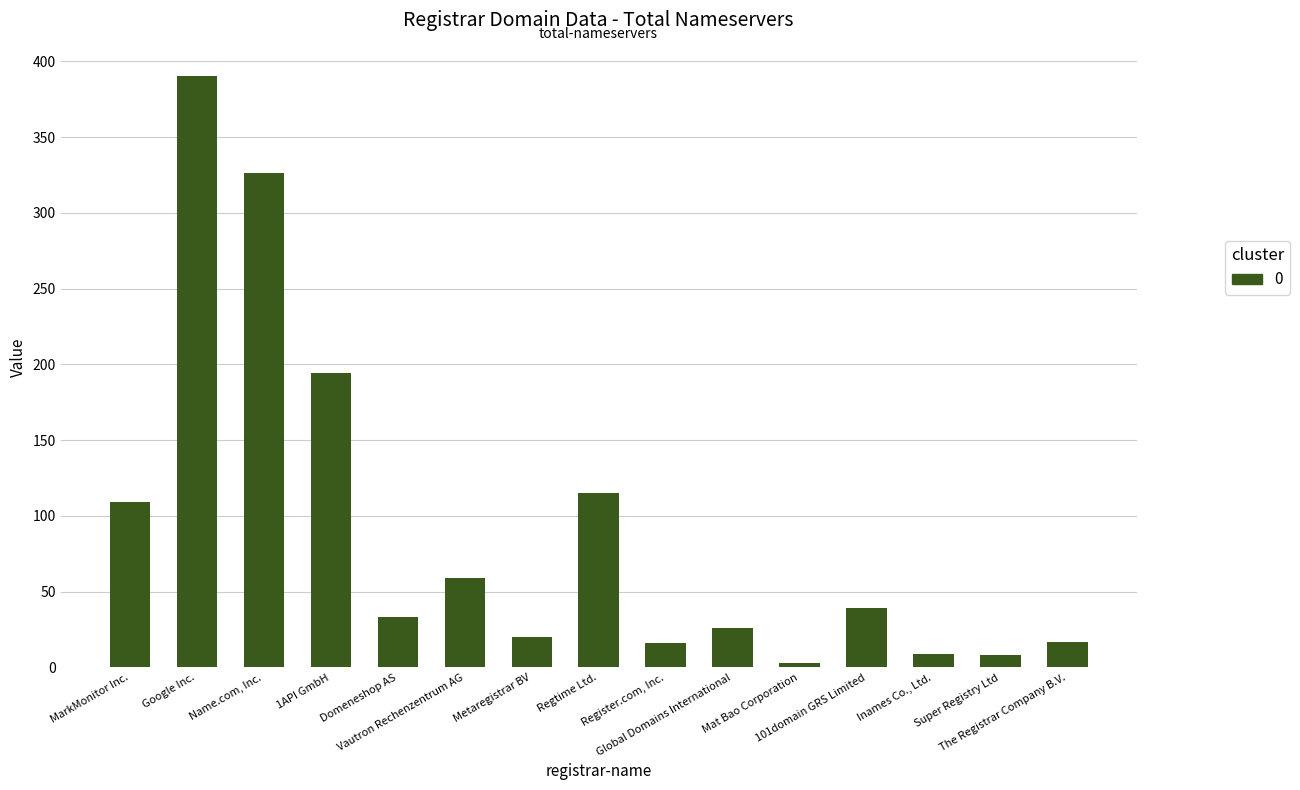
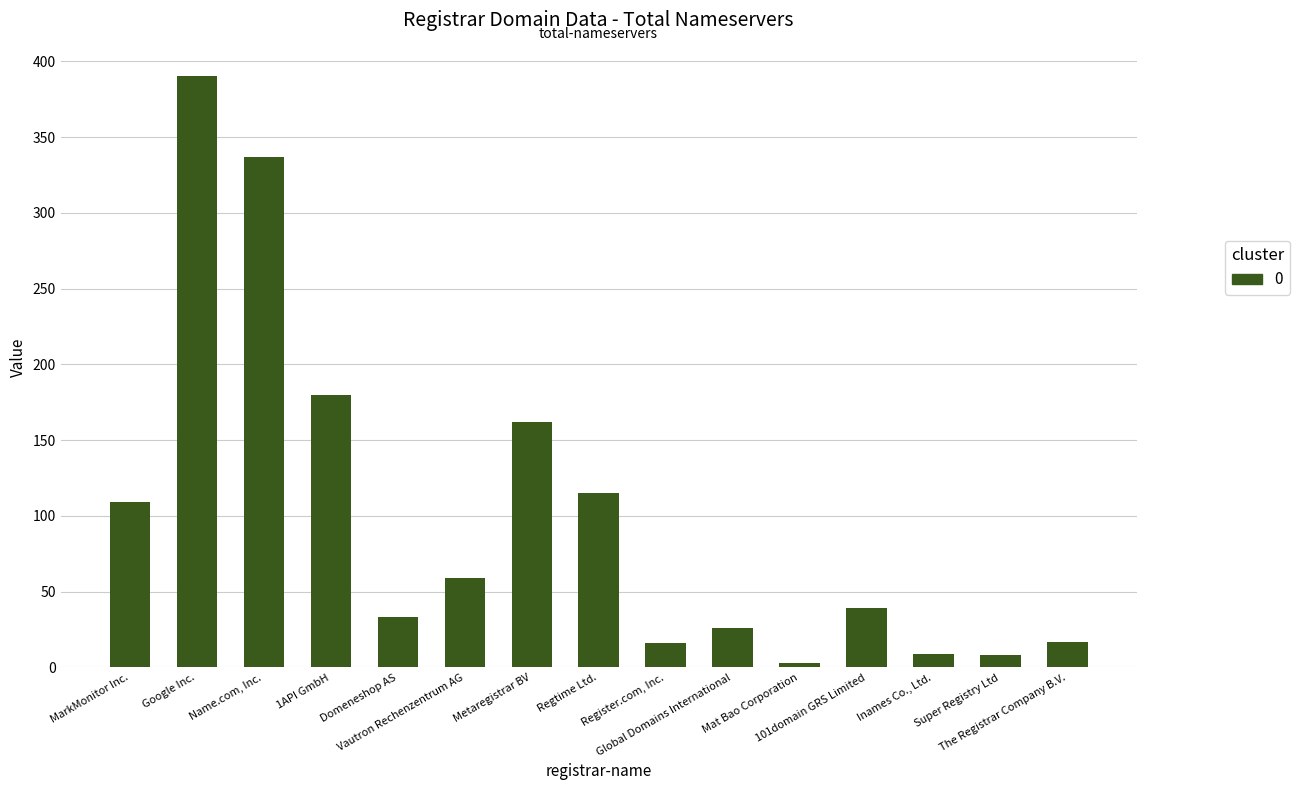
Name.com, Inc.: 326 -> 337
1API GmbH: 194 -> 180
Metaregistrar BV: 20 -> 162
